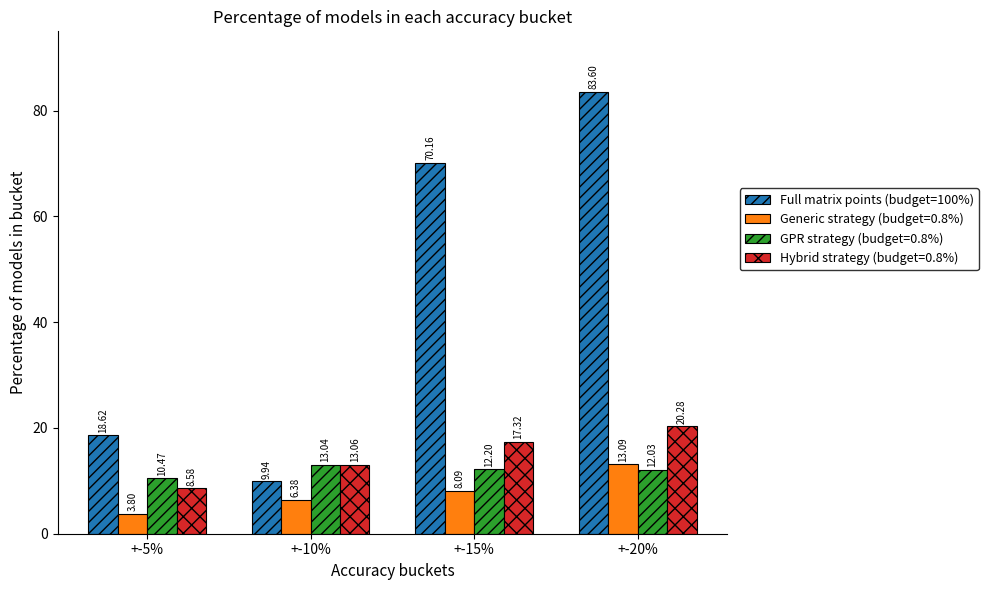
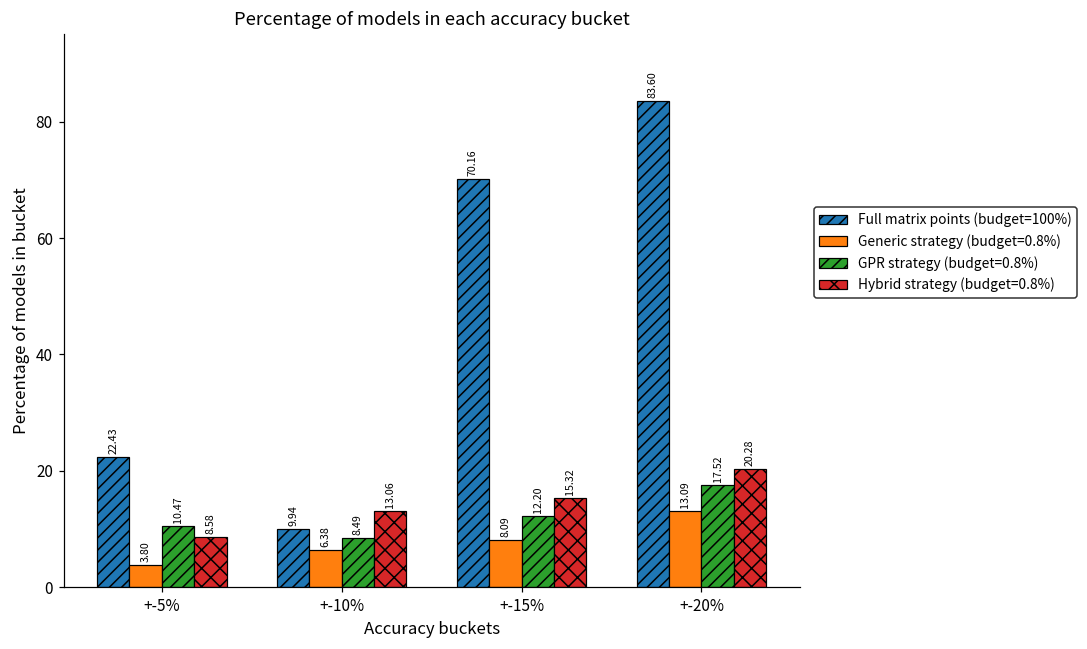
Full matrix points (budget=100%), +-5%: 18.62 -> 22.43
GPR strategy (budget=0.8%), +-10%: 13.04 -> 8.49
Hybrid strategy (budget=0.8%), +-15%: 17.32 -> 15.32
GPR strategy (budget=0.8%), +-20%: 12.03 -> 17.52
